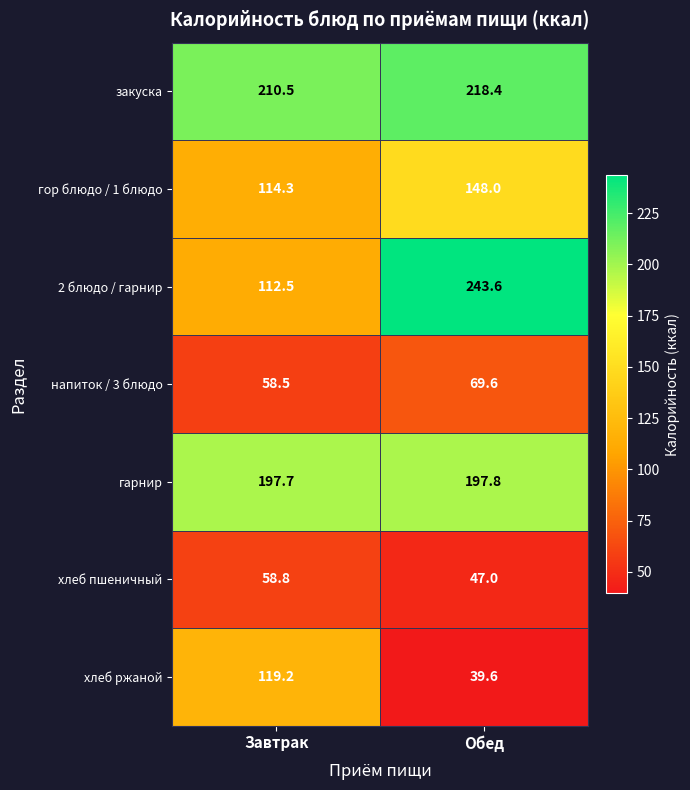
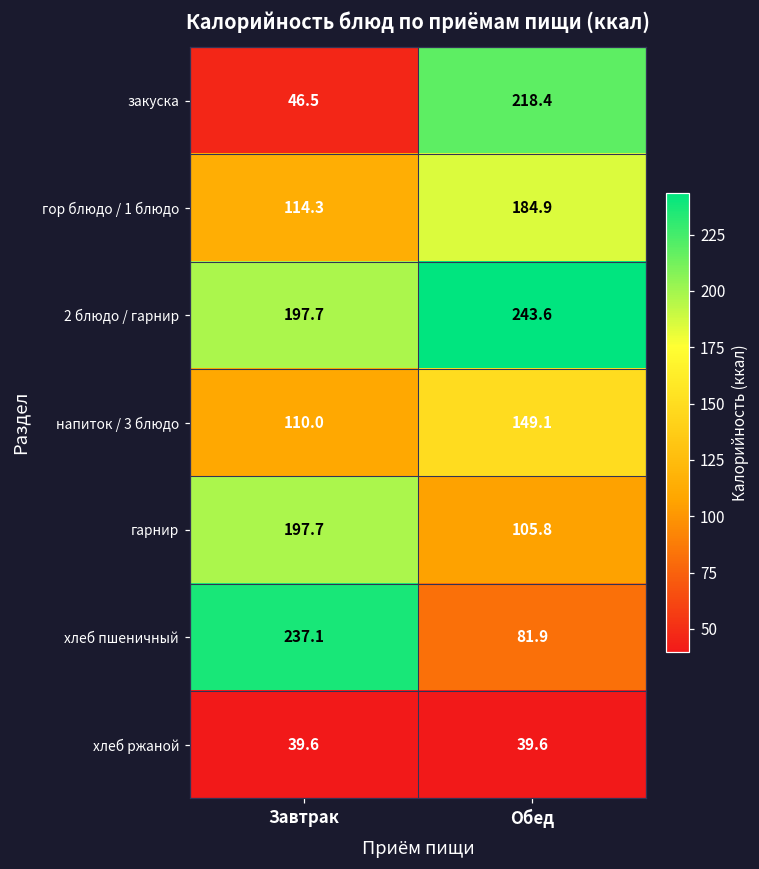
закуска, Завтрак: 210.5 -> 46.5
гор блюдо / 1 блюдо, Обед: 148.0 -> 184.9
2 блюдо / гарнир, Завтрак: 112.5 -> 197.7
напиток / 3 блюдо, Завтрак: 58.5 -> 110.0
напиток / 3 блюдо, Обед: 69.6 -> 149.1
гарнир, Обед: 197.8 -> 105.8
хлеб пшеничный, Завтрак: 58.8 -> 237.1
хлеб пшеничный, Обед: 47.0 -> 81.9
хлеб ржаной, Завтрак: 119.2 -> 39.6
